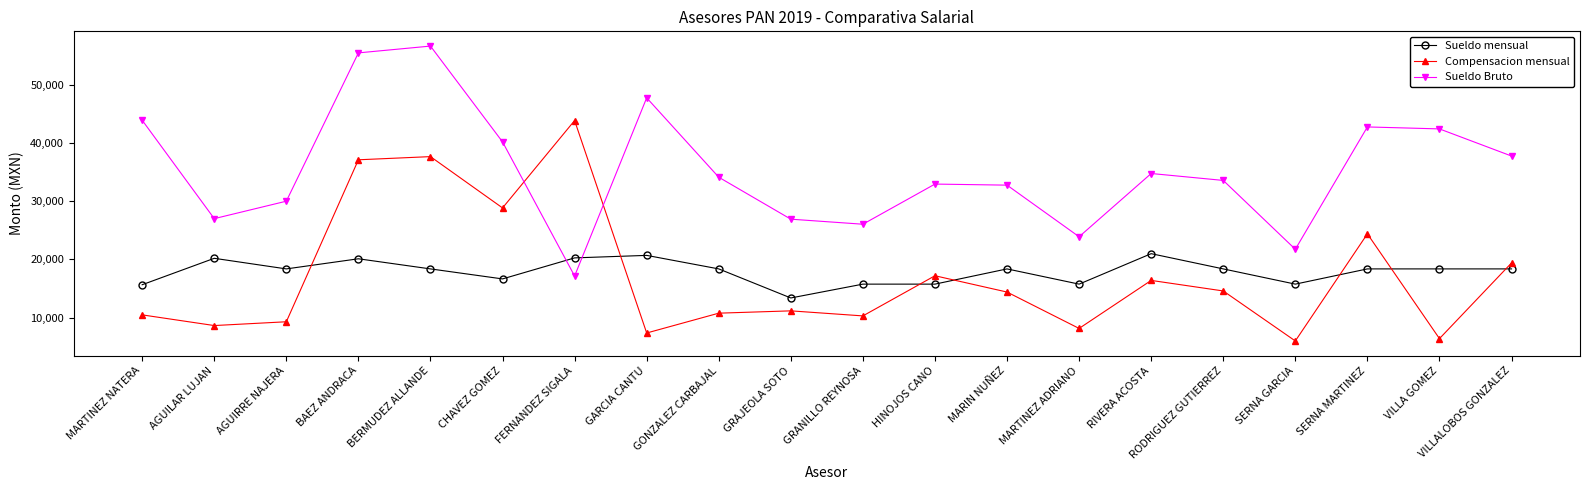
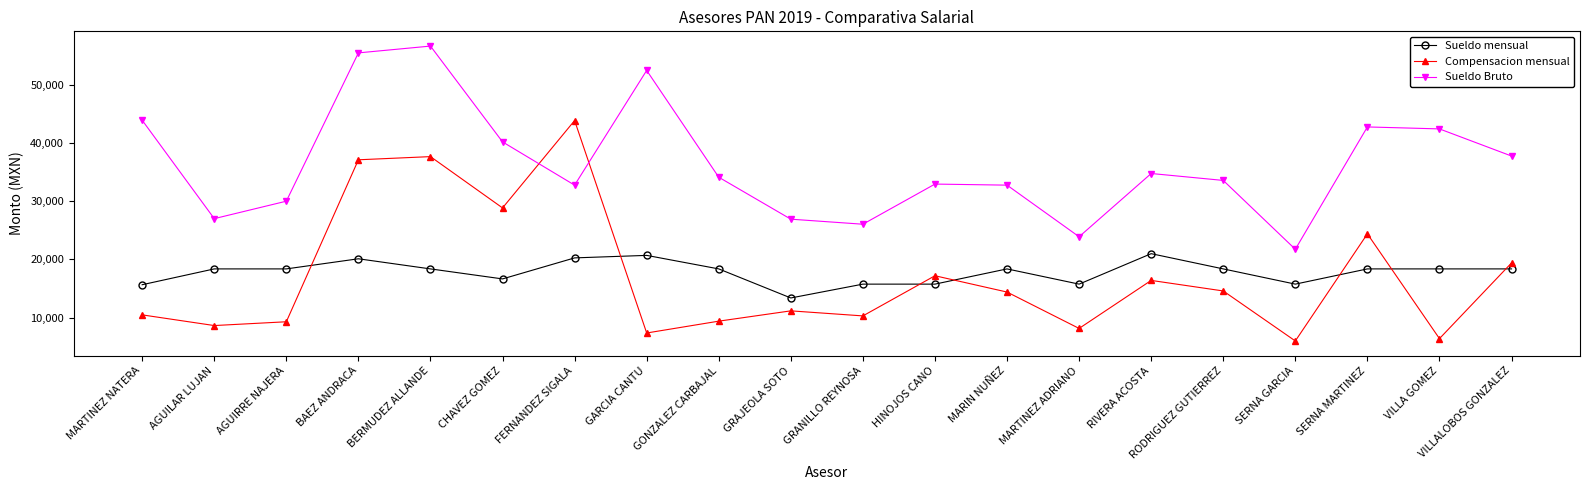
Sueldo mensual, AGUILAR LUJAN: 20,000 -> 18,000
Sueldo Bruto, FERNANDEZ SIGALA: 17,000 -> 33,000
Sueldo Bruto, GARCIA CANTU: 48,000 -> 52,000
Compensacion mensual, GONZALEZ CARBAJAL: 11,000 -> 9,000
